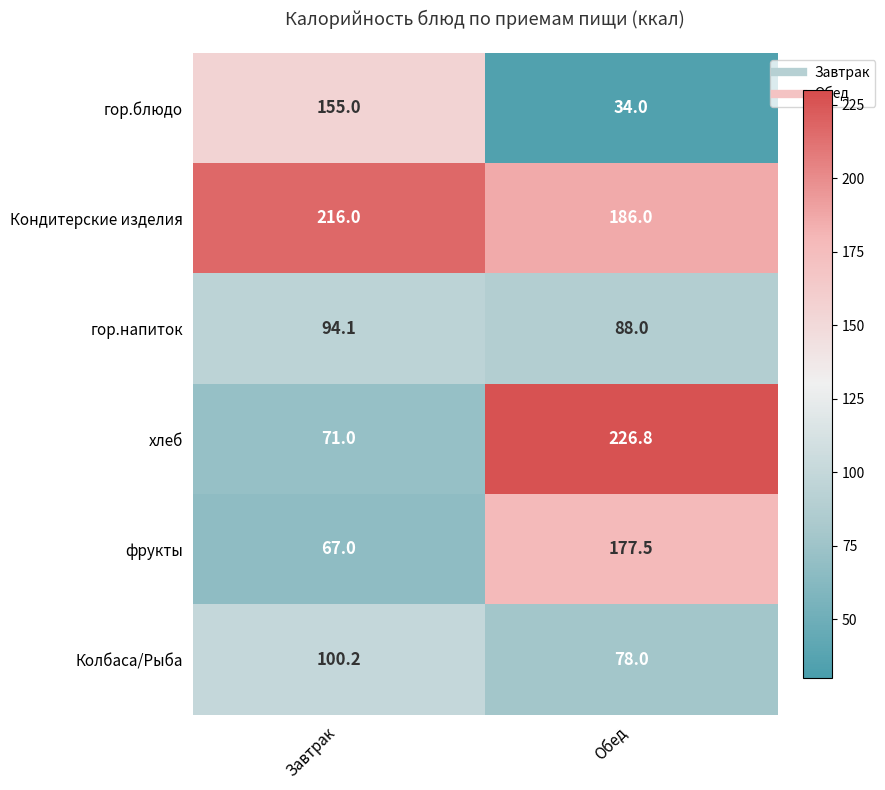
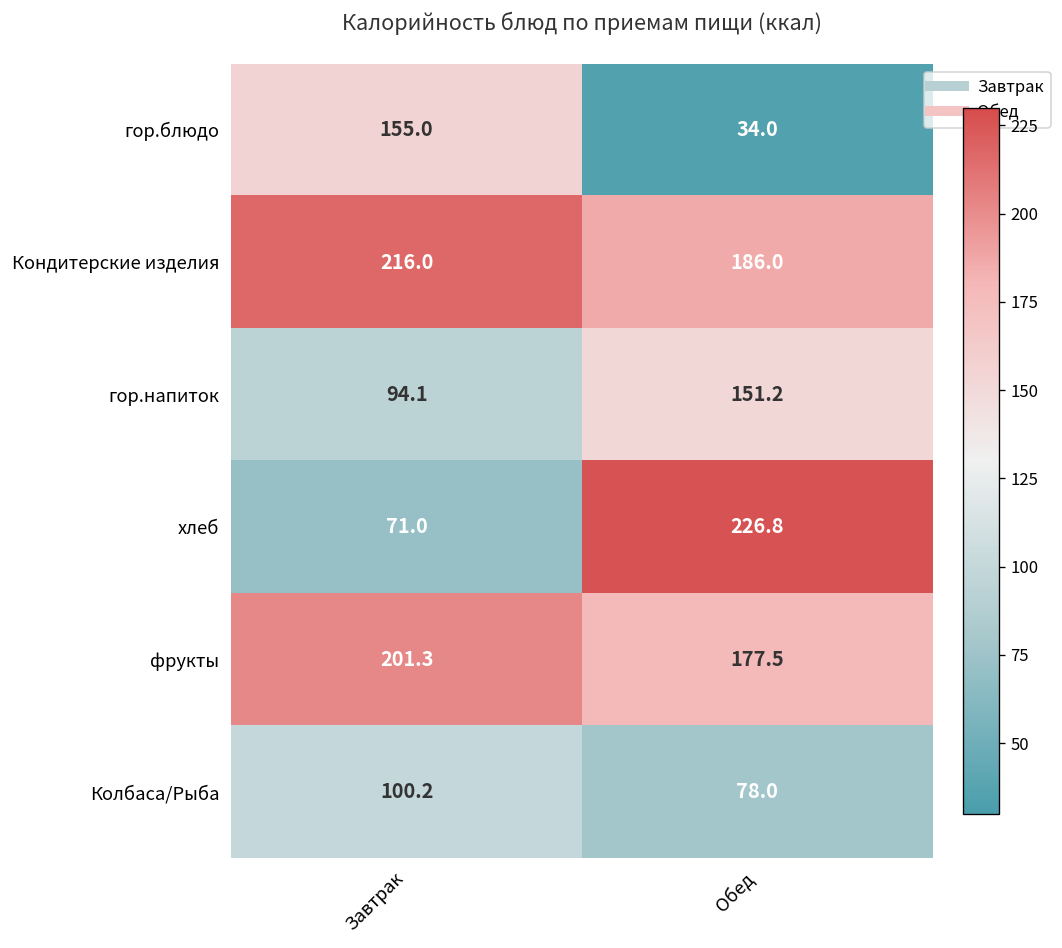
гор.напиток, Обед: 88.0 -> 151.2
фрукты, Завтрак: 67.0 -> 201.3
